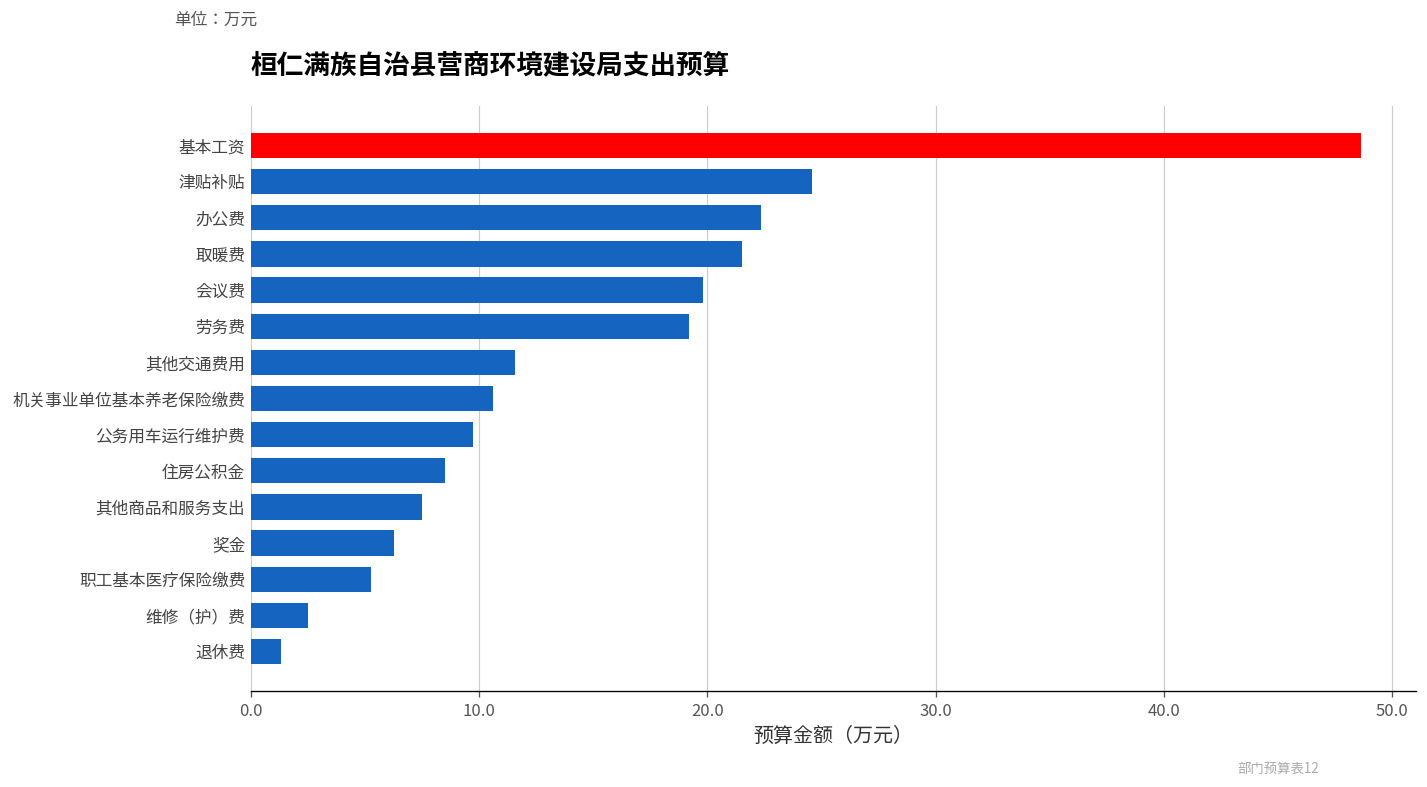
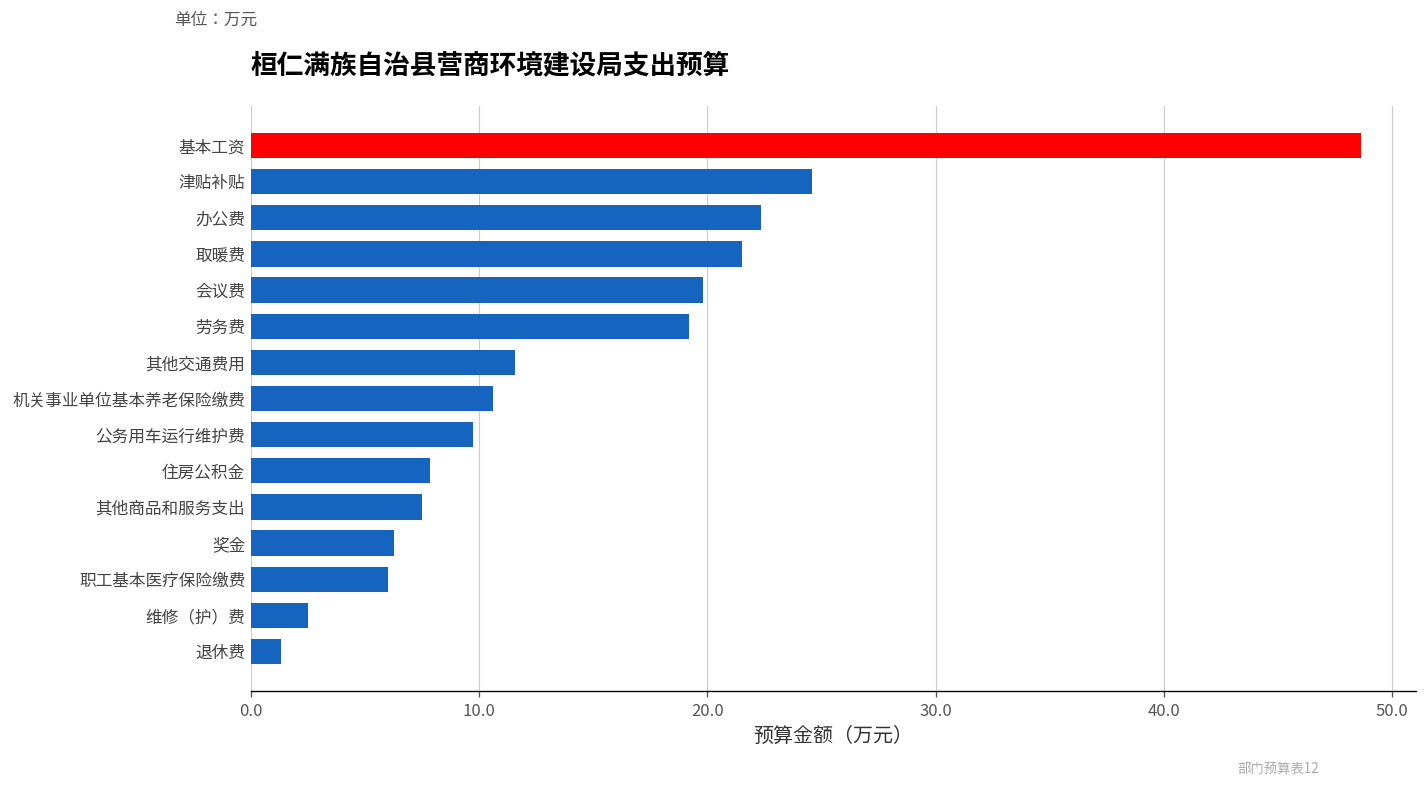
住房公积金: 8.5 -> 7.8
职工基本医疗保险缴费: 5.3 -> 6.0
